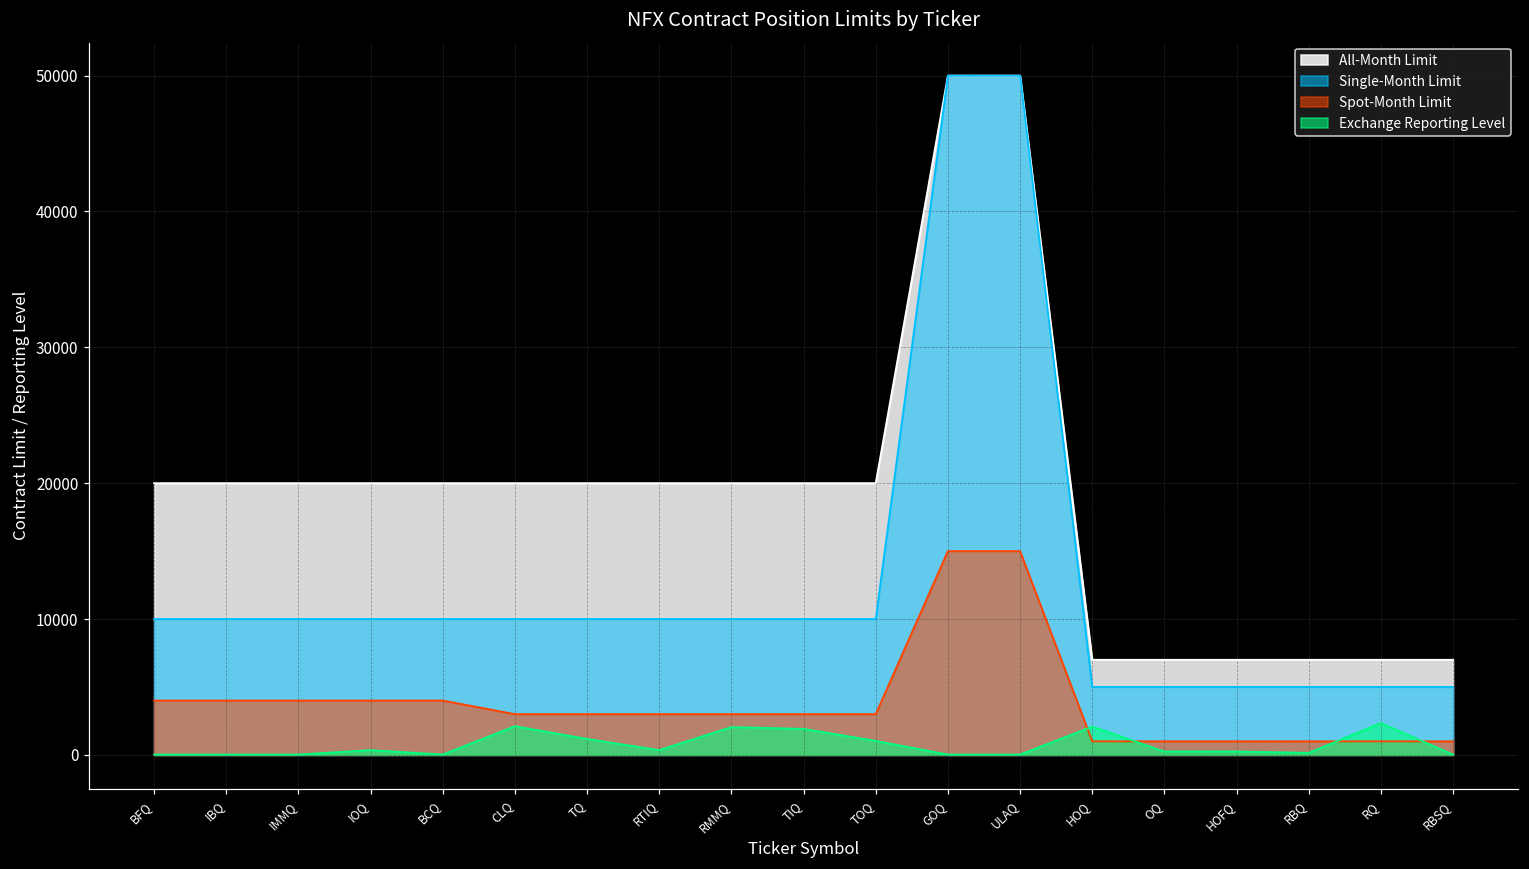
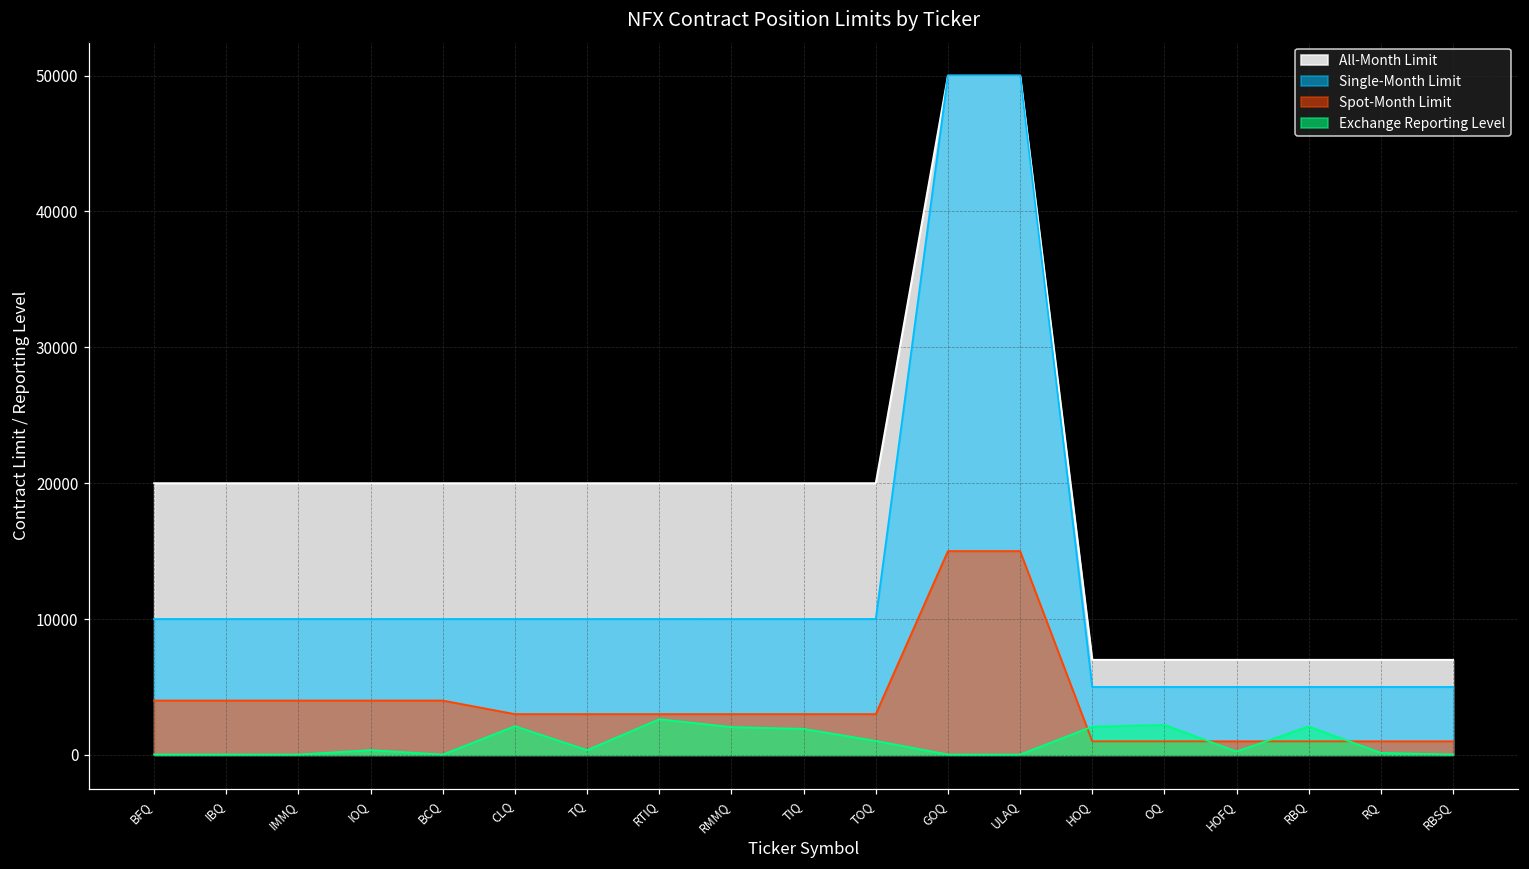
Exchange Reporting Level, TQ: 1200 -> 400
Exchange Reporting Level, RTIQ: 400 -> 2600
Exchange Reporting Level, OQ: 300 -> 2200
Exchange Reporting Level, RBQ: 200 -> 2100
Exchange Reporting Level, RQ: 2300 -> 200
